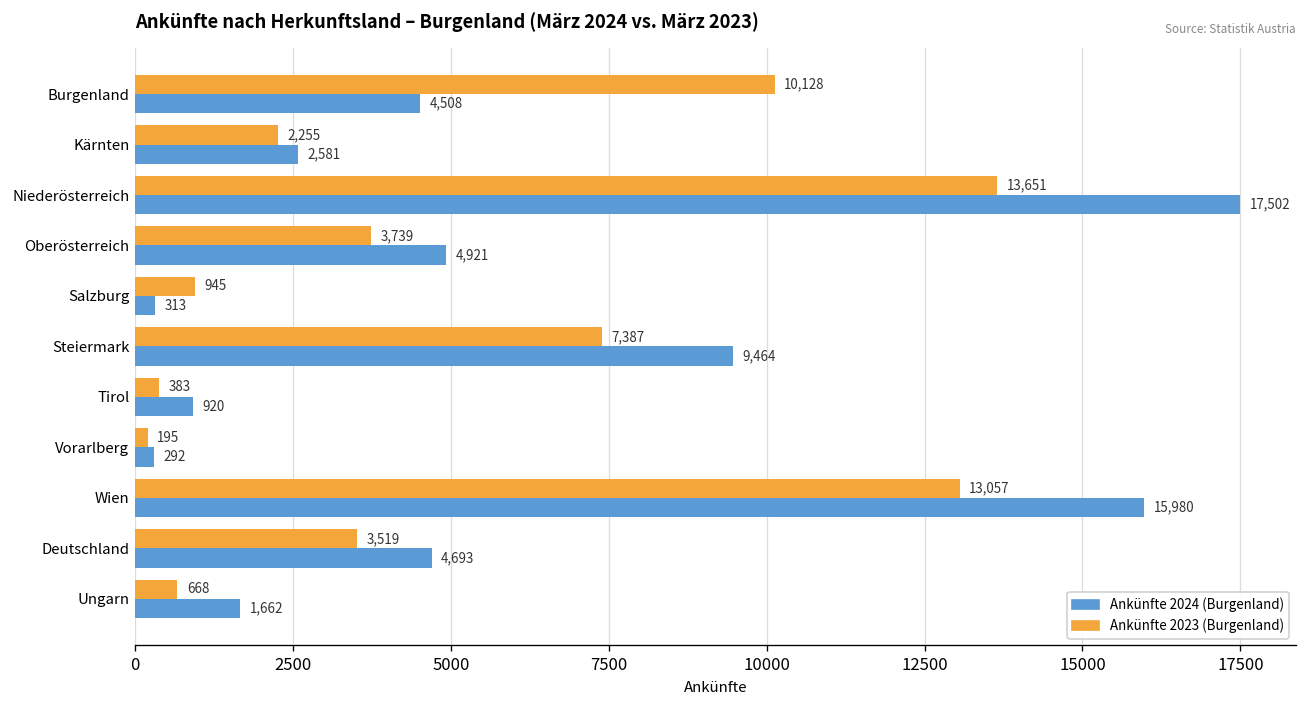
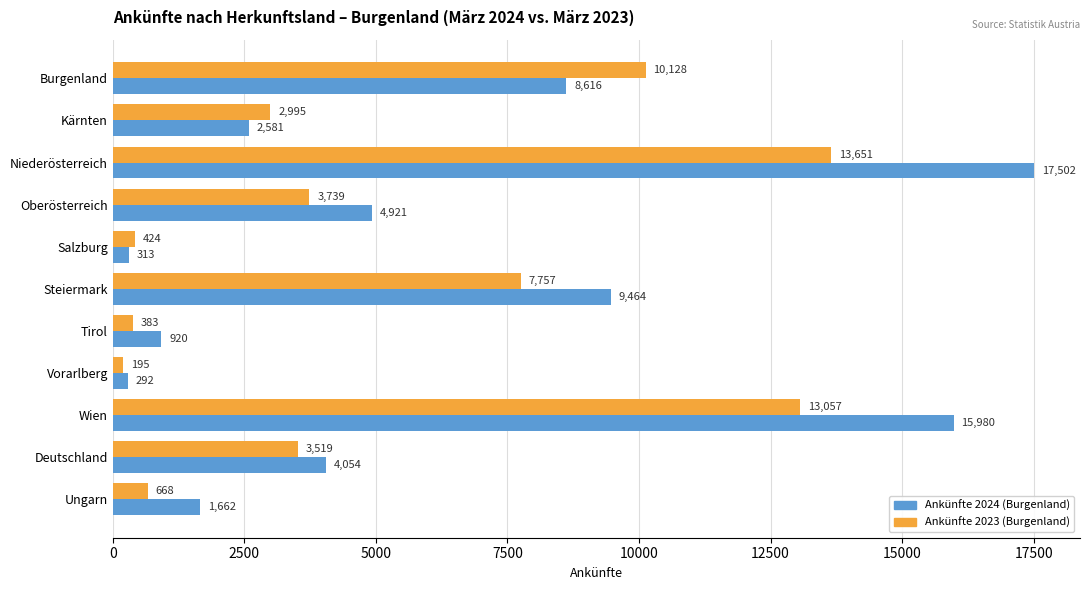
Ankünfte 2024 (Burgenland), Burgenland: 4,508 -> 8,616
Ankünfte 2023 (Burgenland), Kärnten: 2,255 -> 2,995
Ankünfte 2023 (Burgenland), Salzburg: 945 -> 424
Ankünfte 2023 (Burgenland), Steiermark: 7,387 -> 7,757
Ankünfte 2024 (Burgenland), Deutschland: 4,693 -> 4,054
